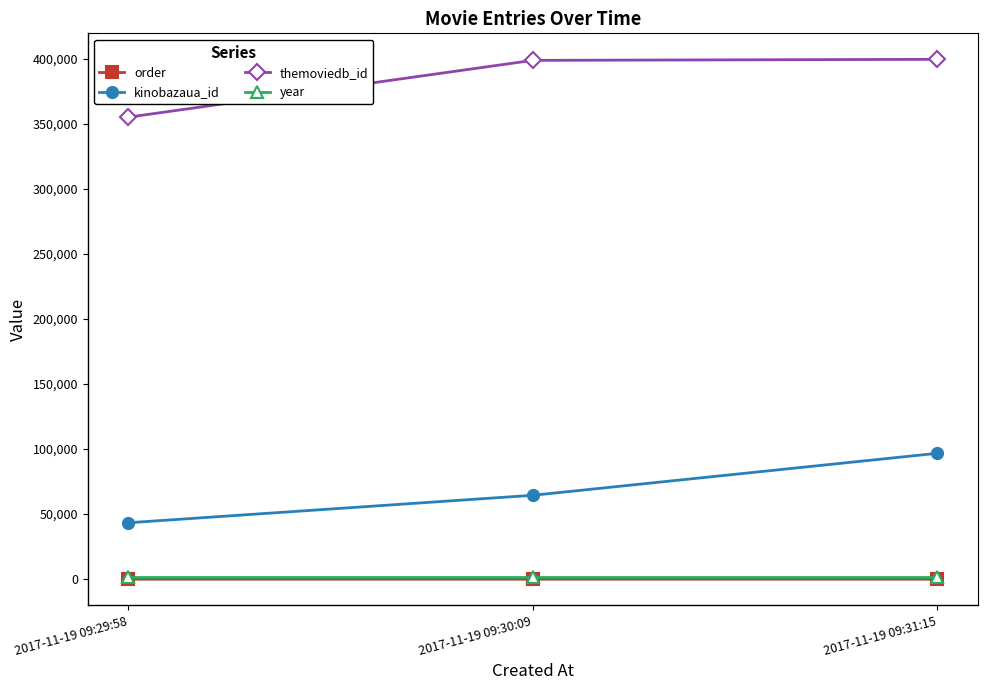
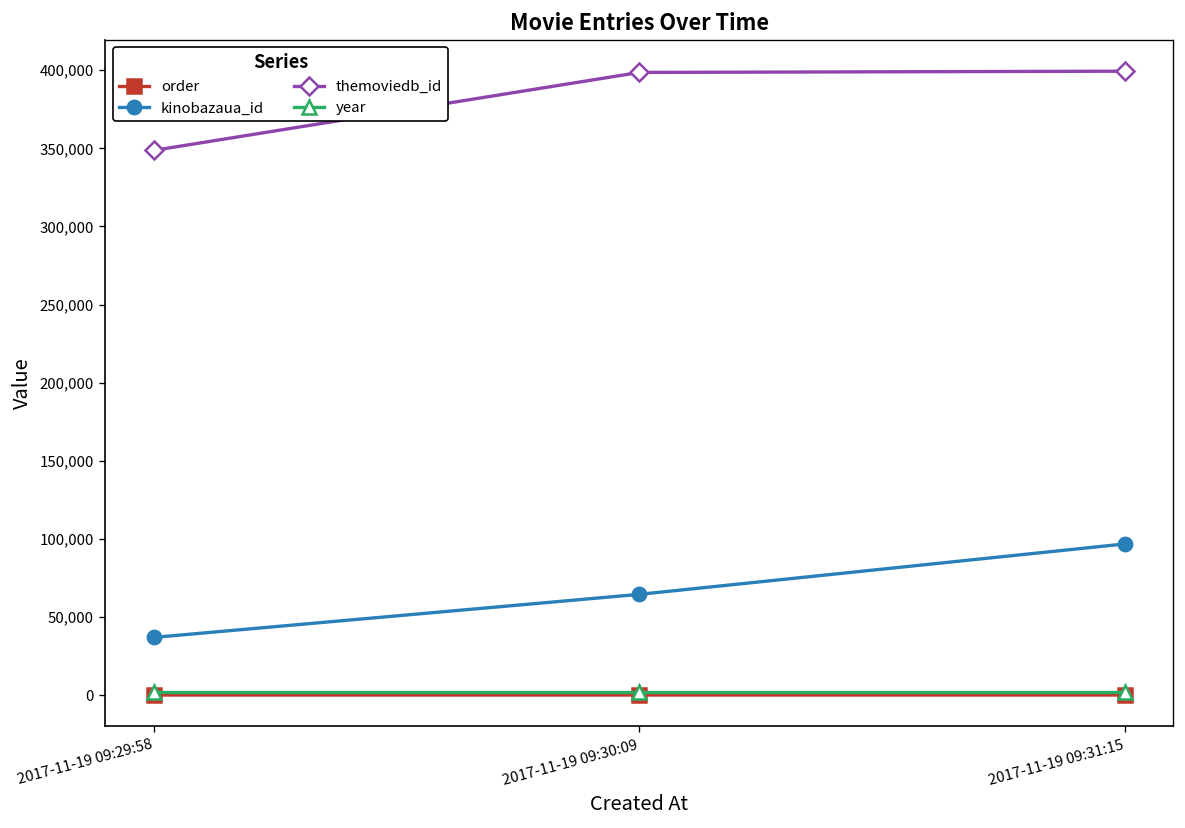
kinobazaua_id, 2017-11-19 09:29:58: 43,000 -> 37,000
themoviedb_id, 2017-11-19 09:29:58: 355,000 -> 349,000
